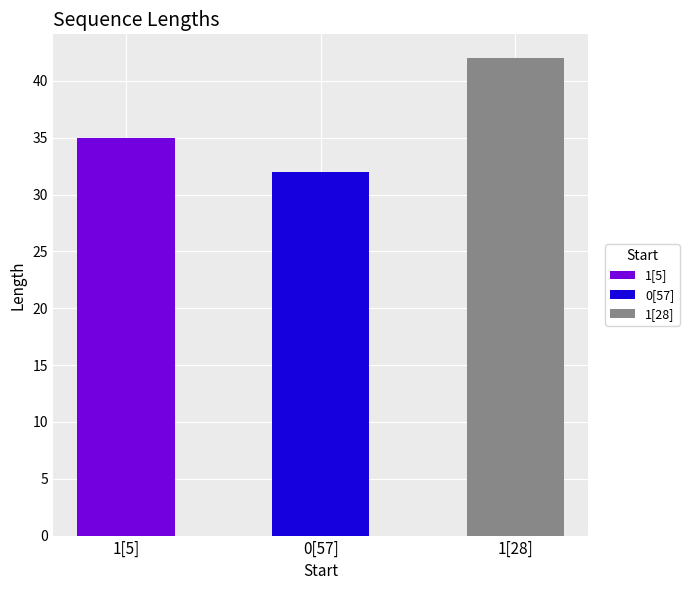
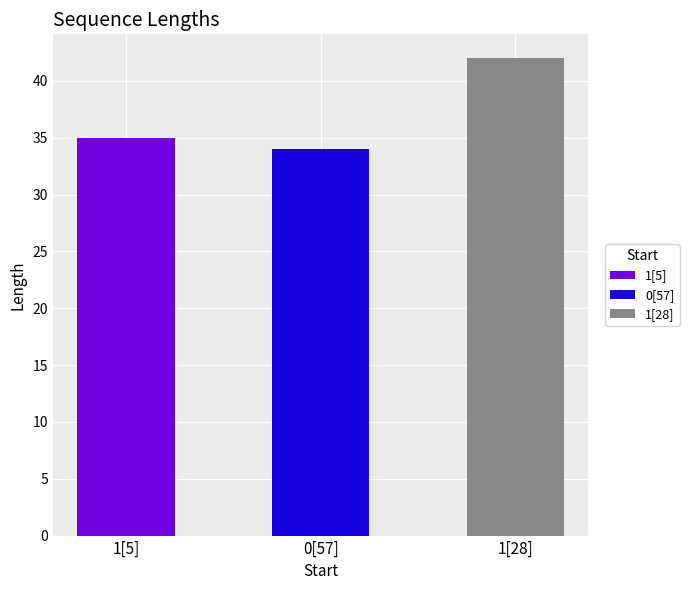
0[57]: 32 -> 34
